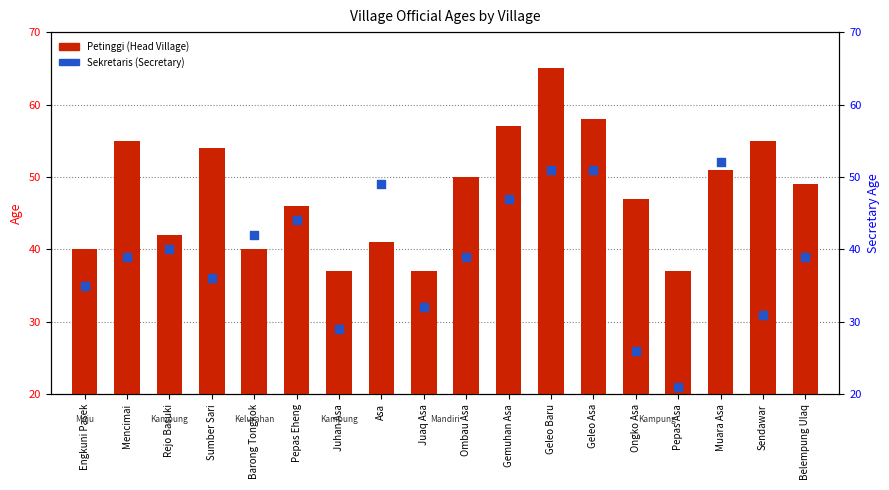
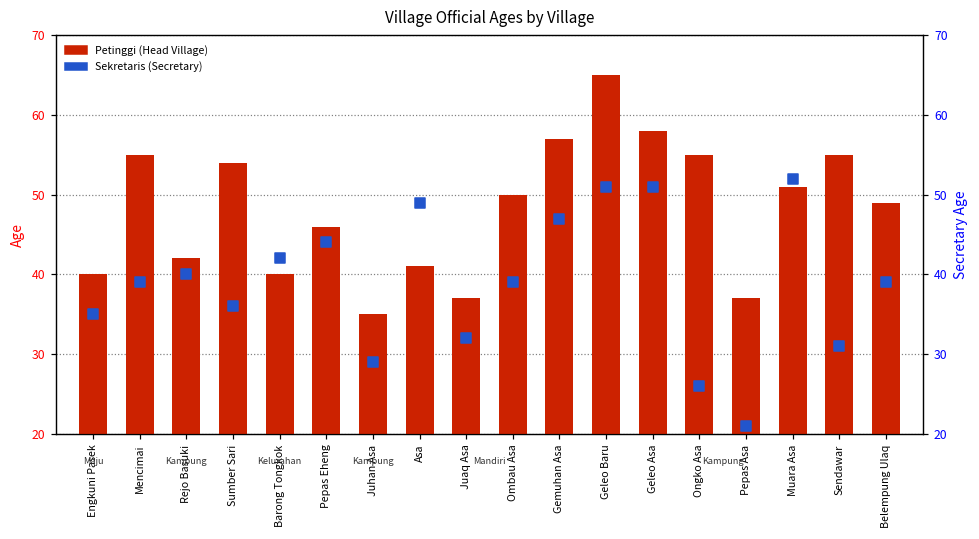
Petinggi (Head Village), Juhan Asa: 37 -> 35
Petinggi (Head Village), Ongko Asa: 47 -> 55
